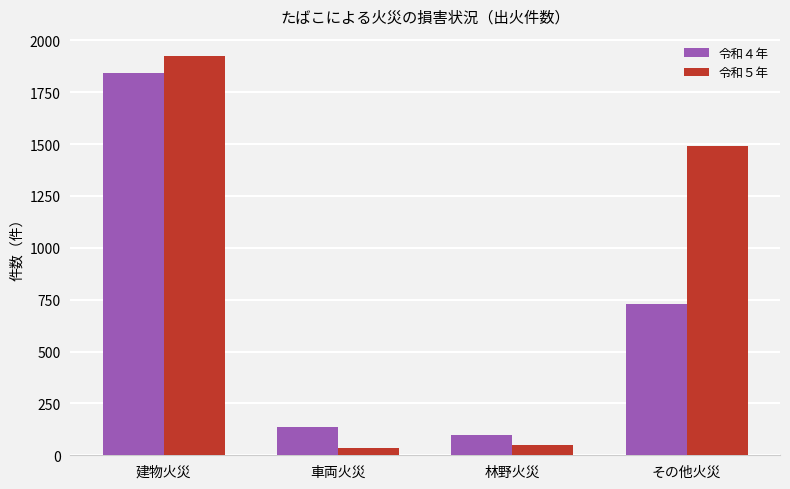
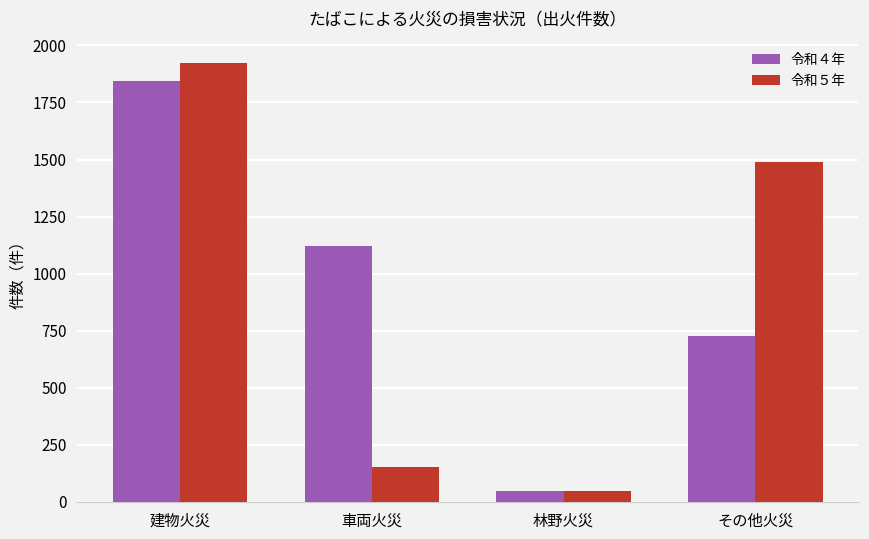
令和４年, 車両火災: 140 -> 1120
令和５年, 車両火災: 30 -> 150
令和４年, 林野火災: 100 -> 50
